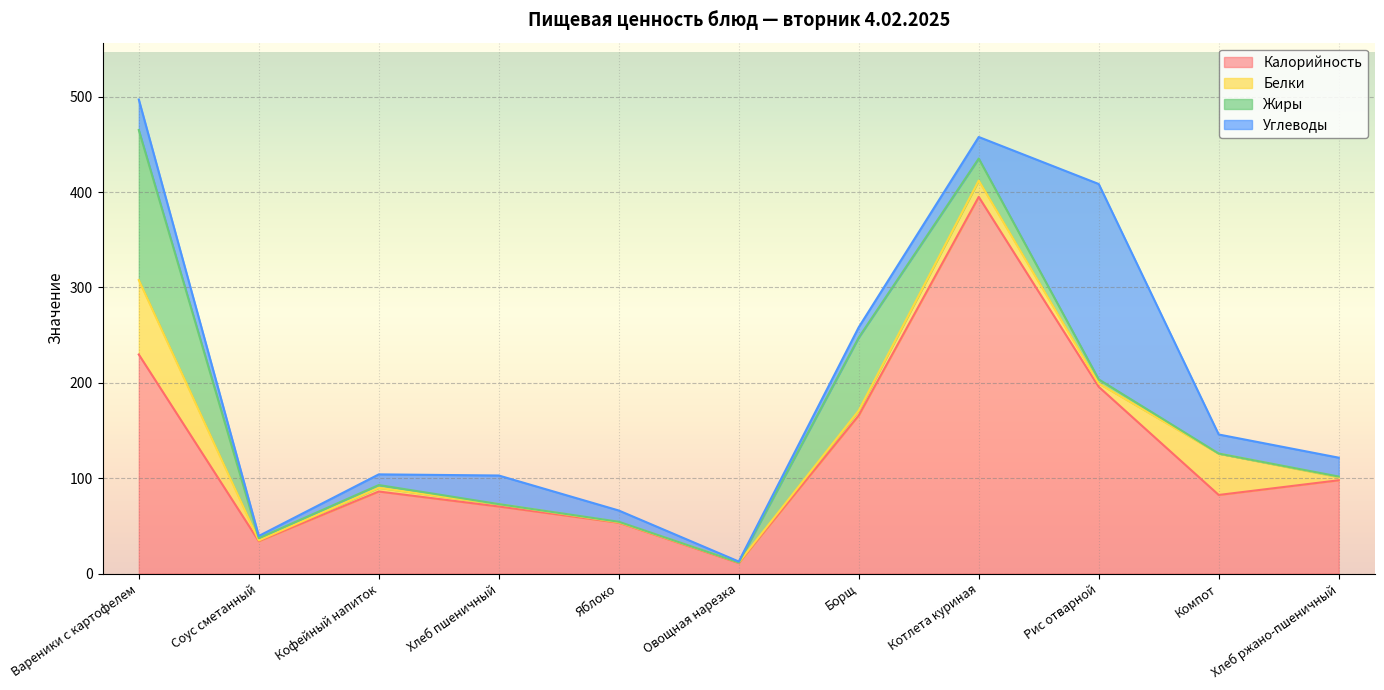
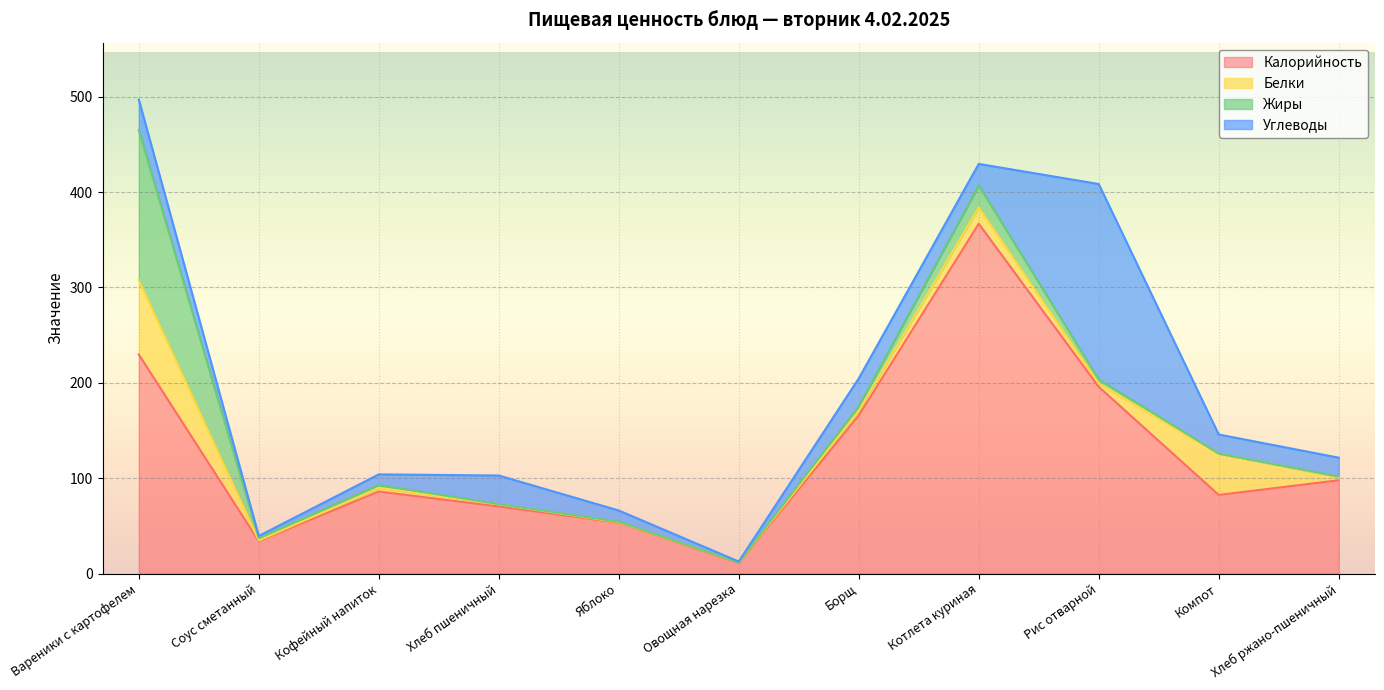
Жиры, Борщ: 80 -> 0
Углеводы, Борщ: 10 -> 30
Калорийность, Котлета куриная: 400 -> 370
